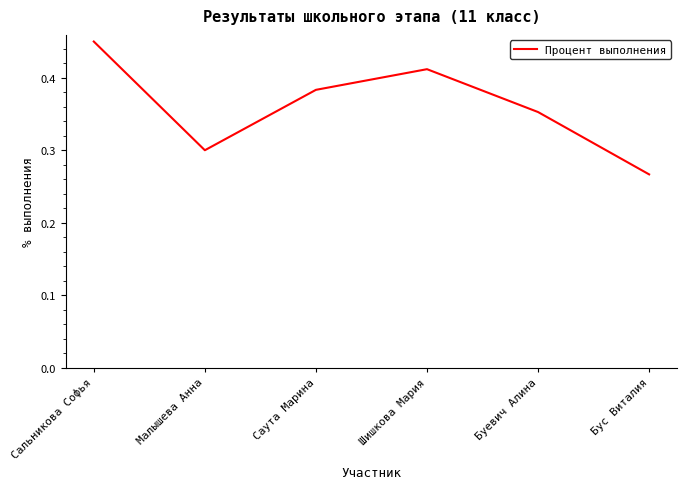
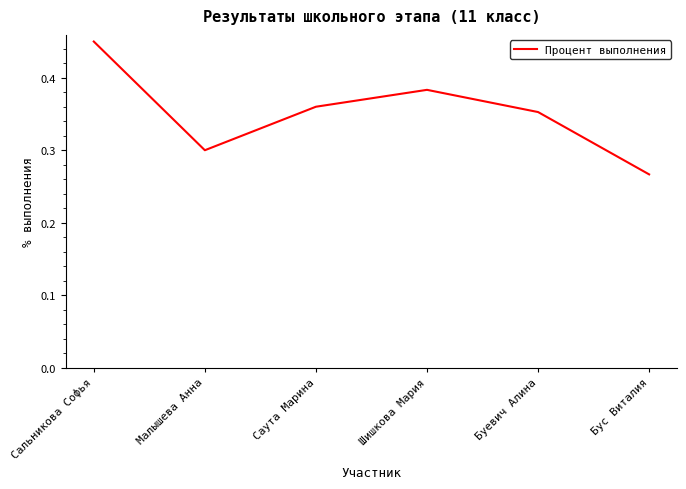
Саута Марина: 0.38 -> 0.36
Шишкова Мария: 0.41 -> 0.38
